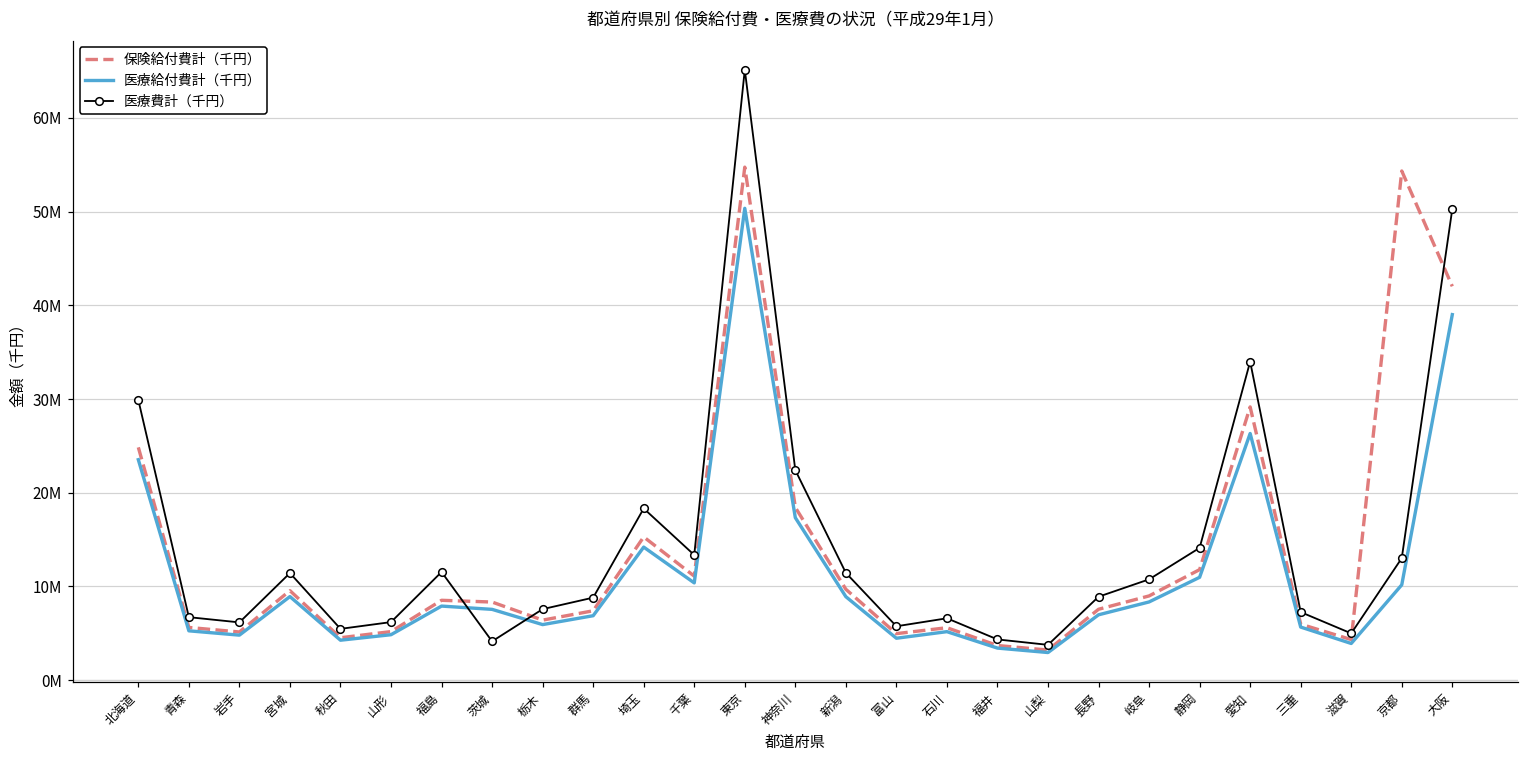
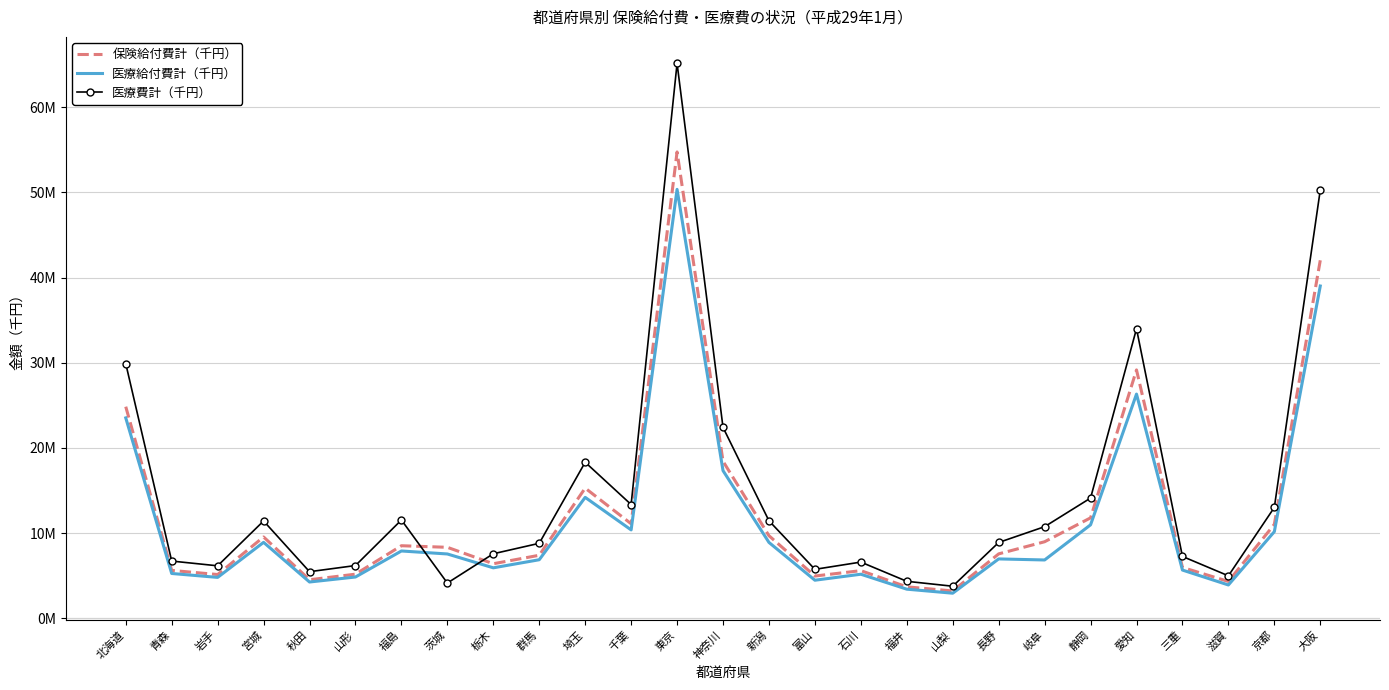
医療給付費計（千円）, 岐阜: 8000000 -> 7000000
保険給付費計（千円）, 京都: 54000000 -> 11000000
